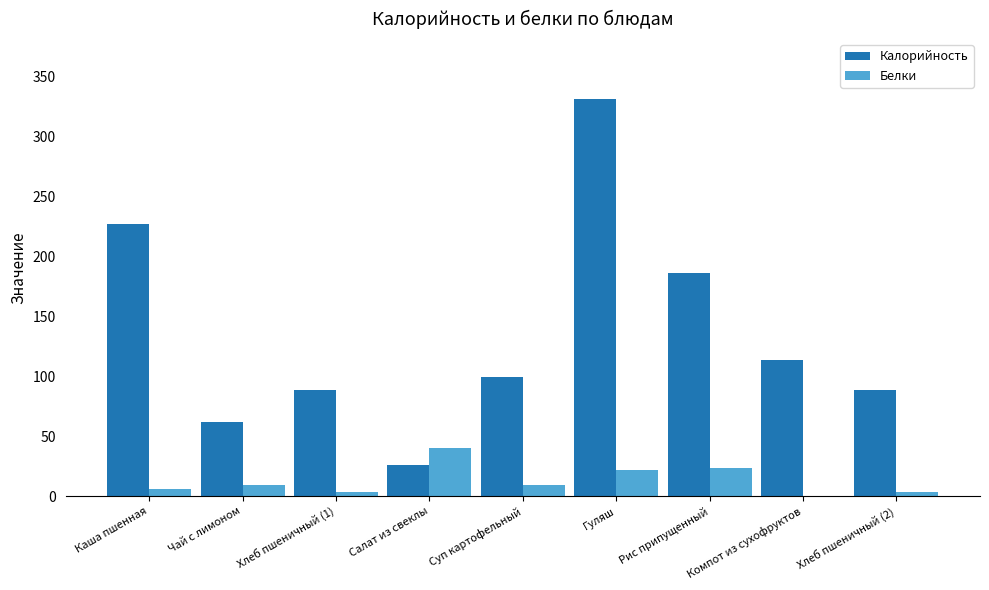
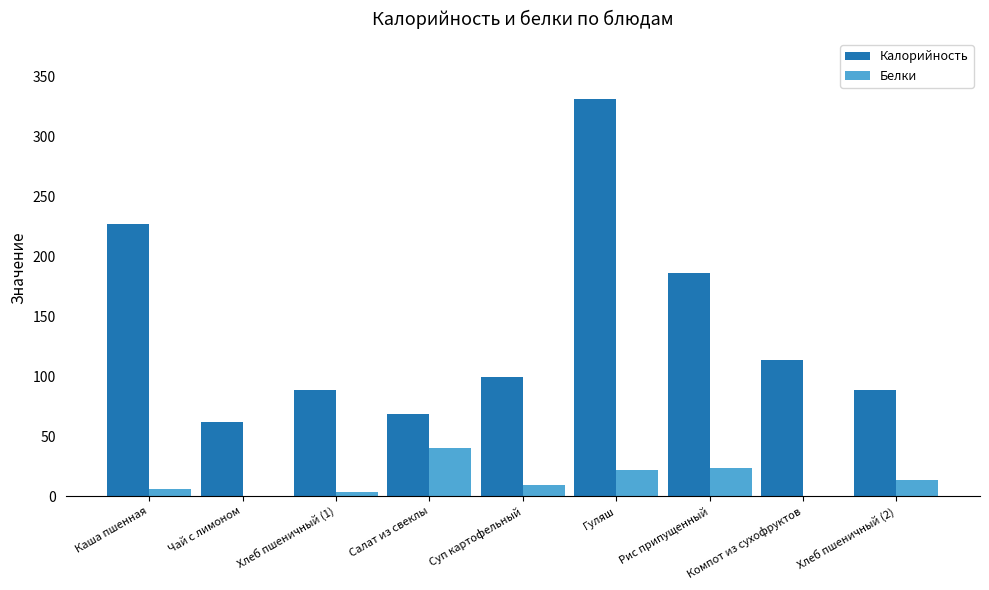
Белки, Чай с лимоном: 9 -> 0
Калорийность, Салат из свеклы: 26 -> 68
Белки, Хлеб пшеничный (2): 3 -> 14
